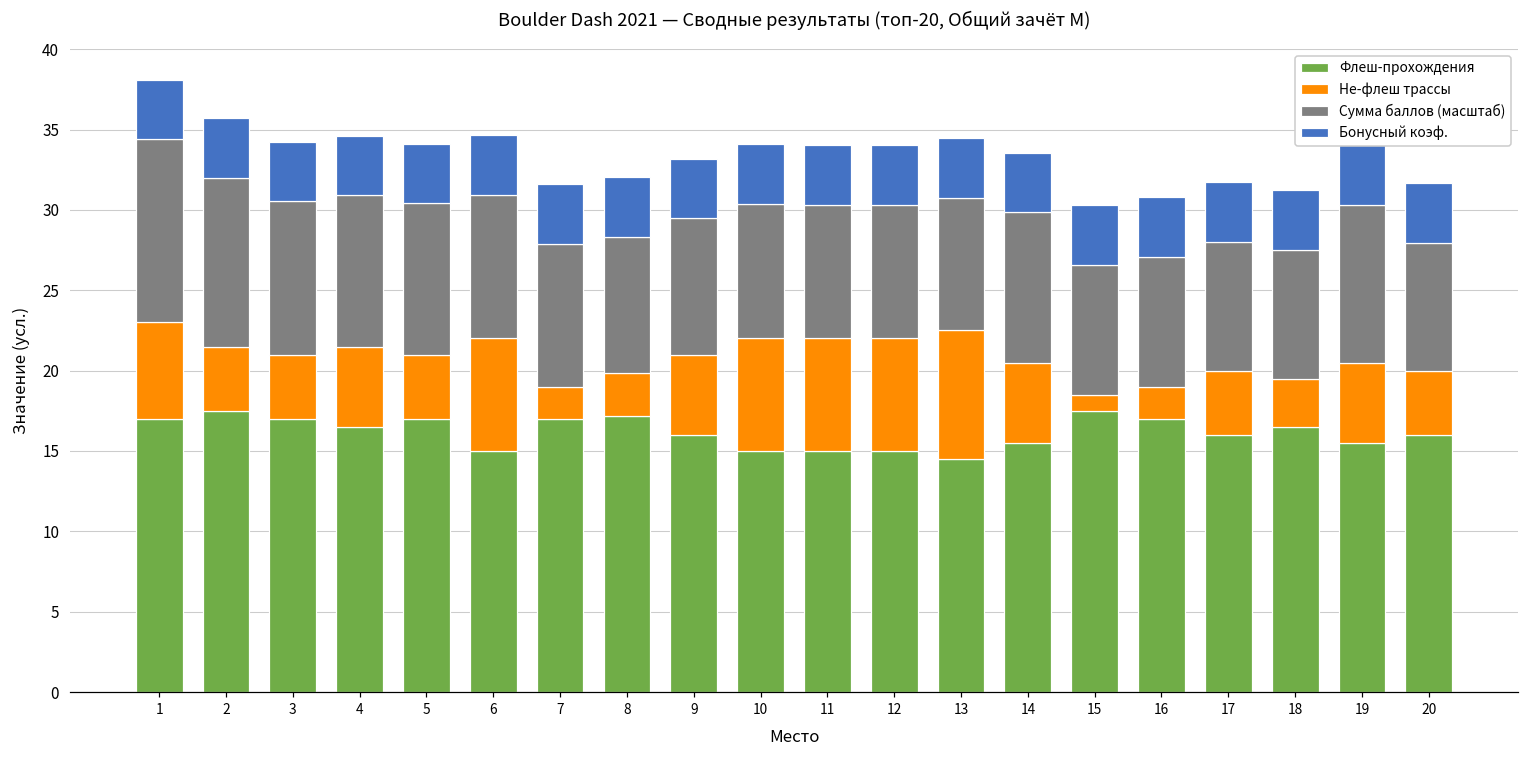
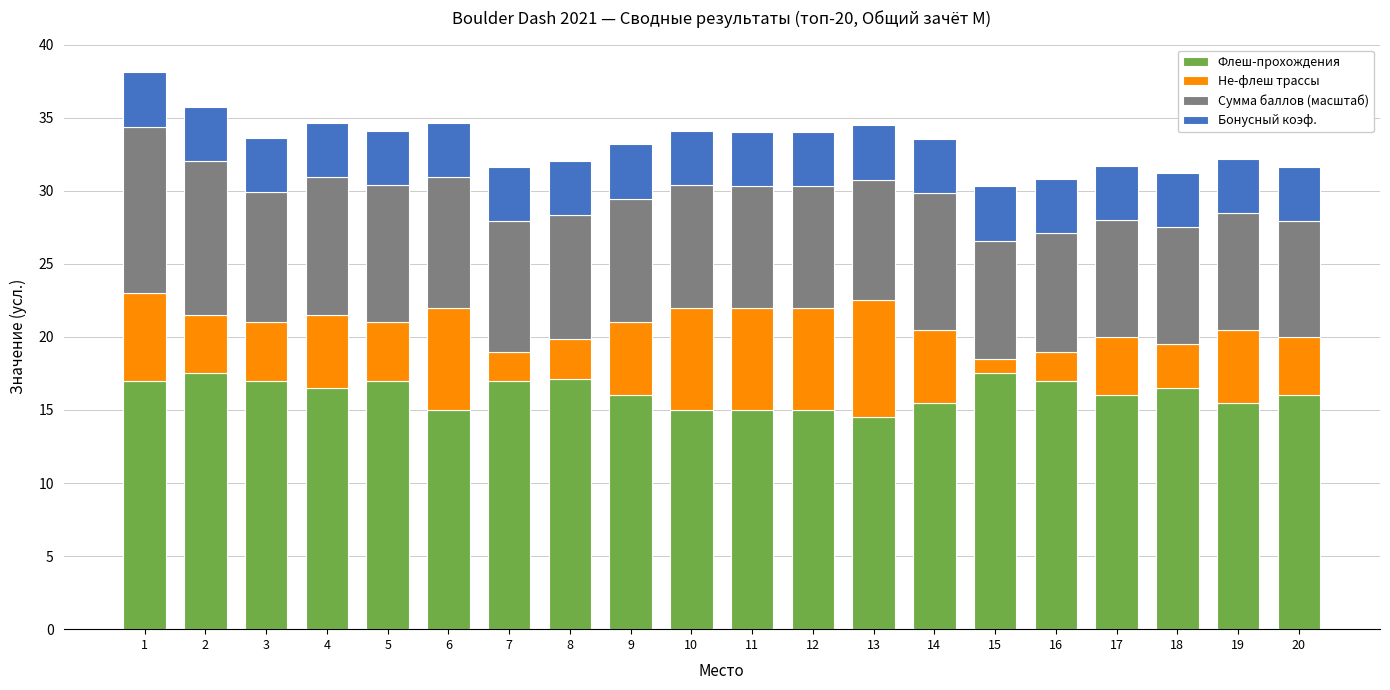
Сумма баллов (масштаб), 3: 9.5 -> 8.9
Сумма баллов (масштаб), 19: 9.8 -> 8.0
